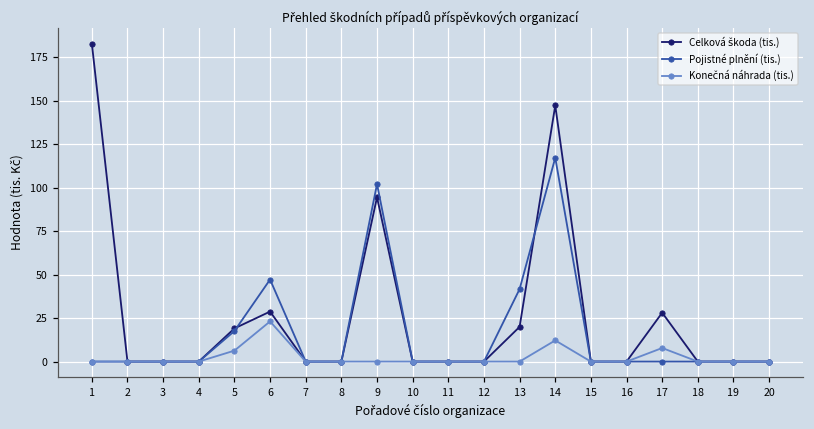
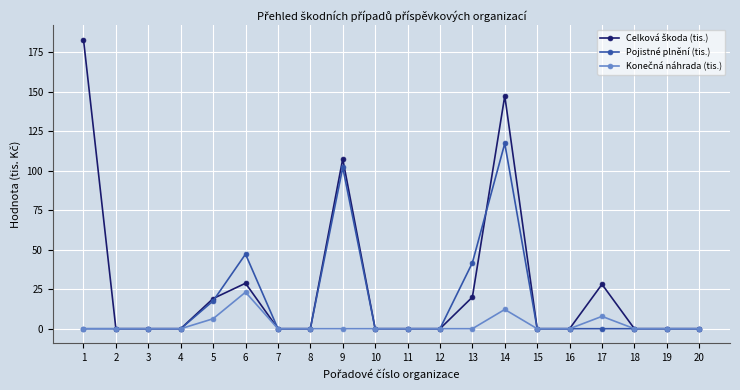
Celková škoda (tis.), 9: 94 -> 107
